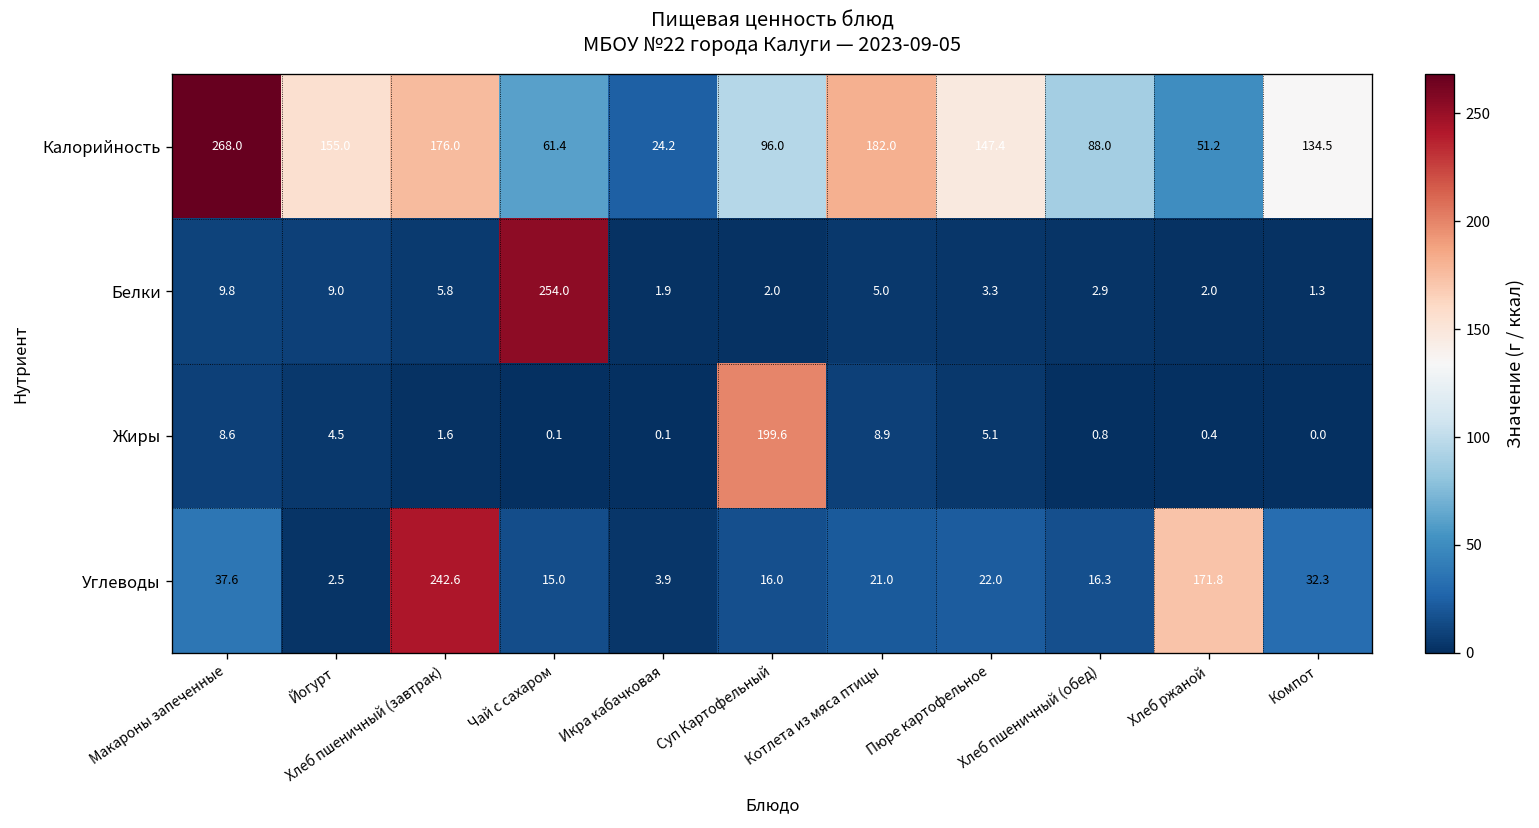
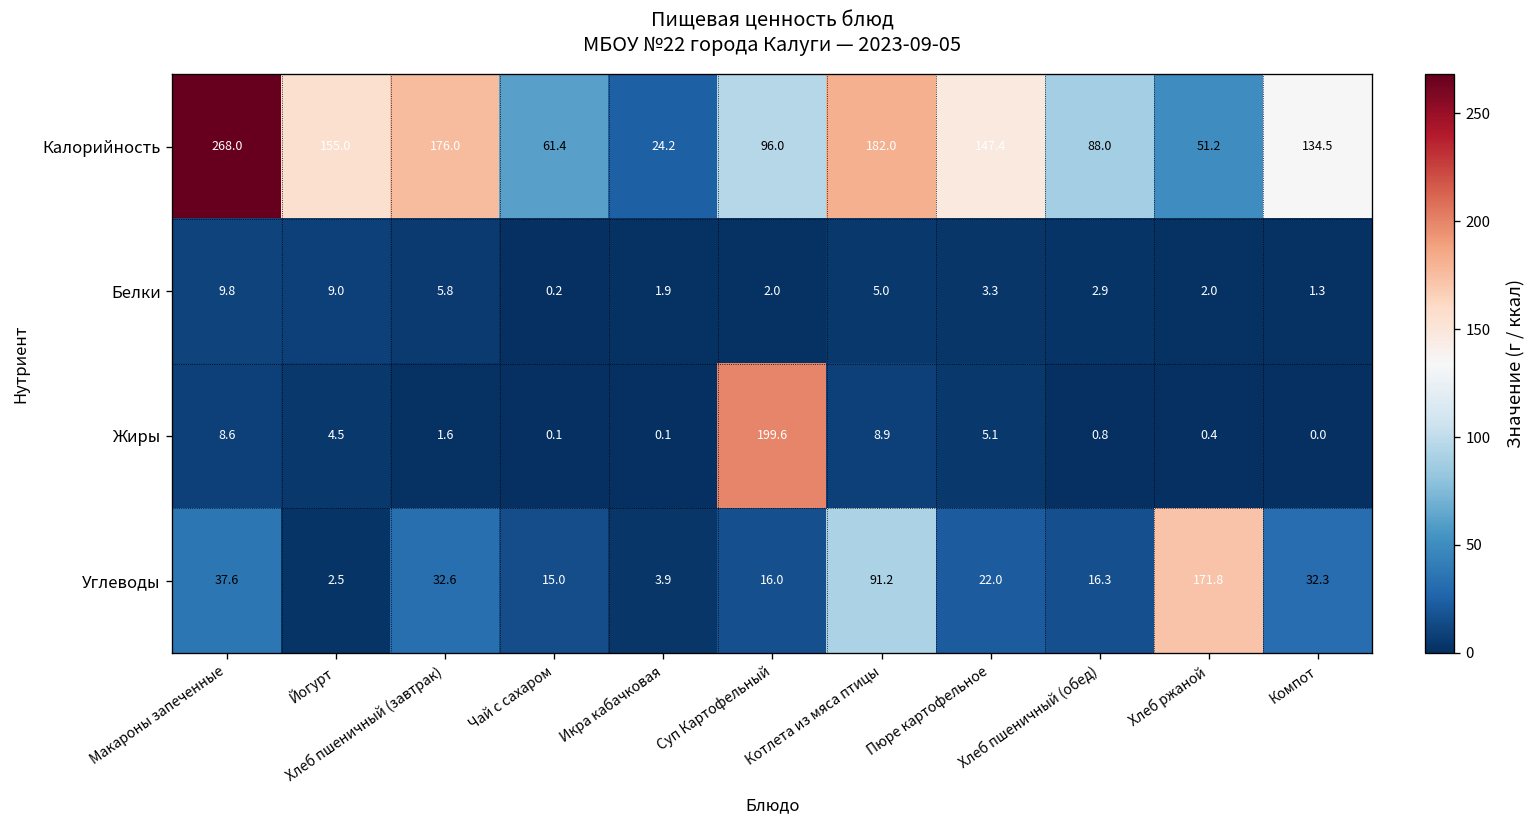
Белки, Чай с сахаром: 254.0 -> 0.2
Углеводы, Хлеб пшеничный (завтрак): 242.6 -> 32.6
Углеводы, Котлета из мяса птицы: 21.0 -> 91.2
